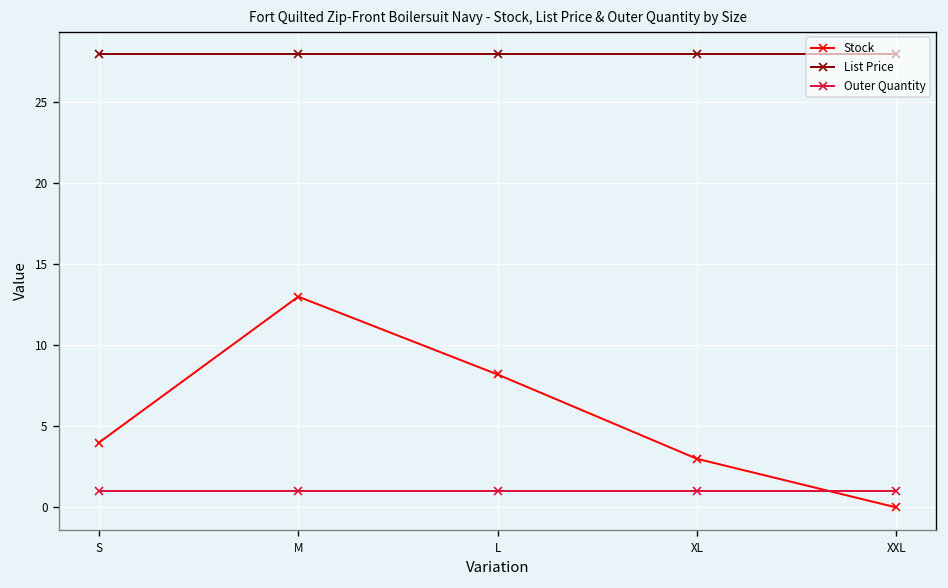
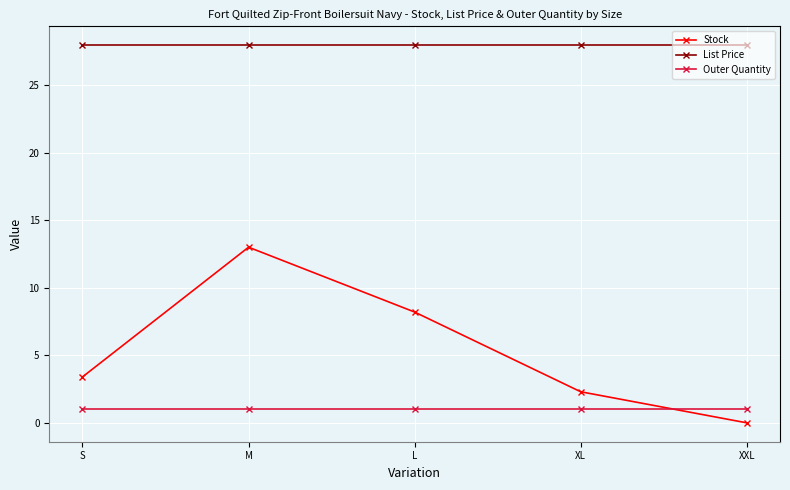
Stock, S: 4.0 -> 3.4
Stock, XL: 3.0 -> 2.3
